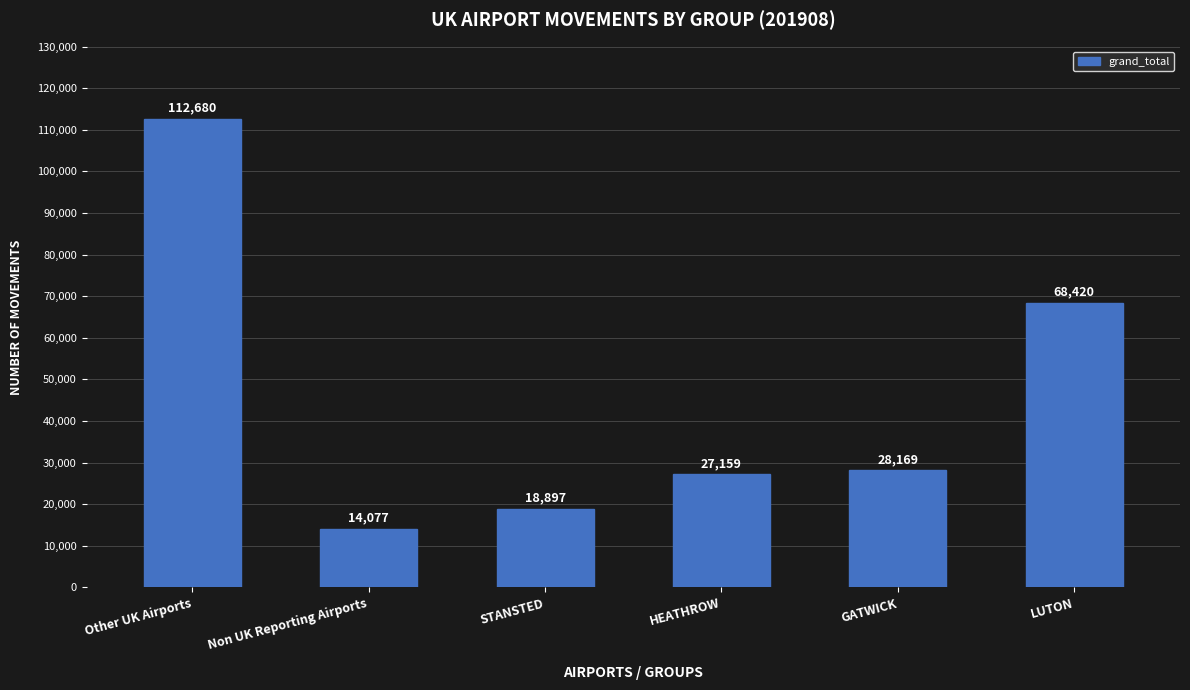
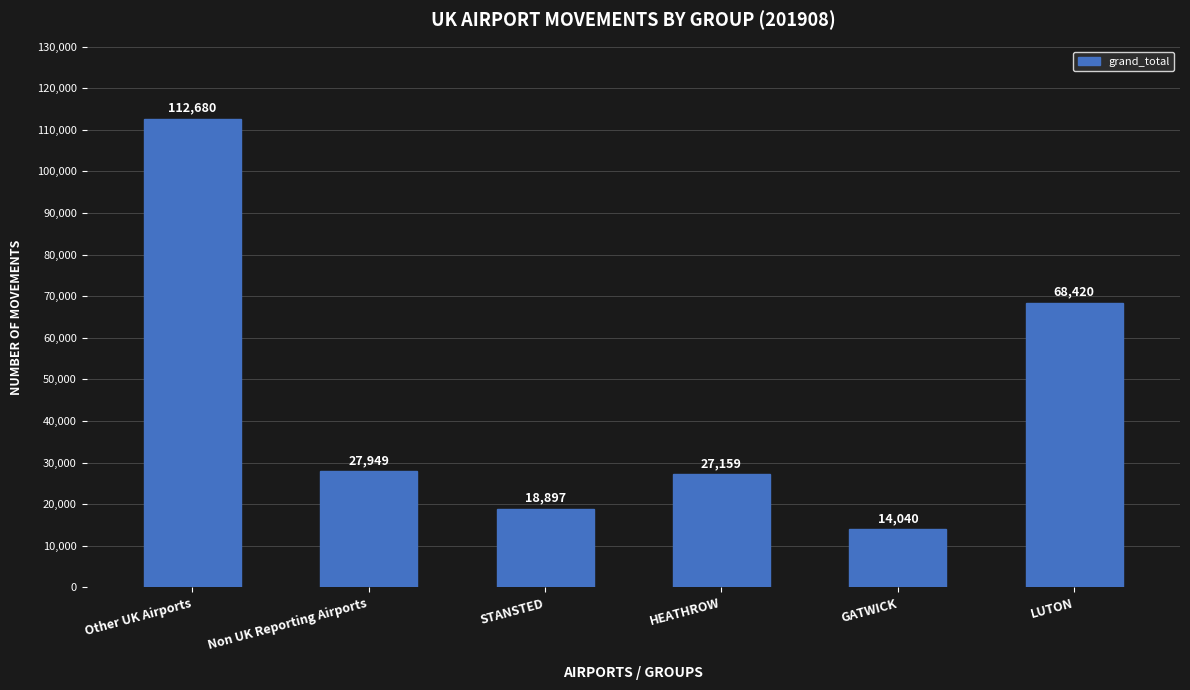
Non UK Reporting Airports: 14,077 -> 27,949
GATWICK: 28,169 -> 14,040
